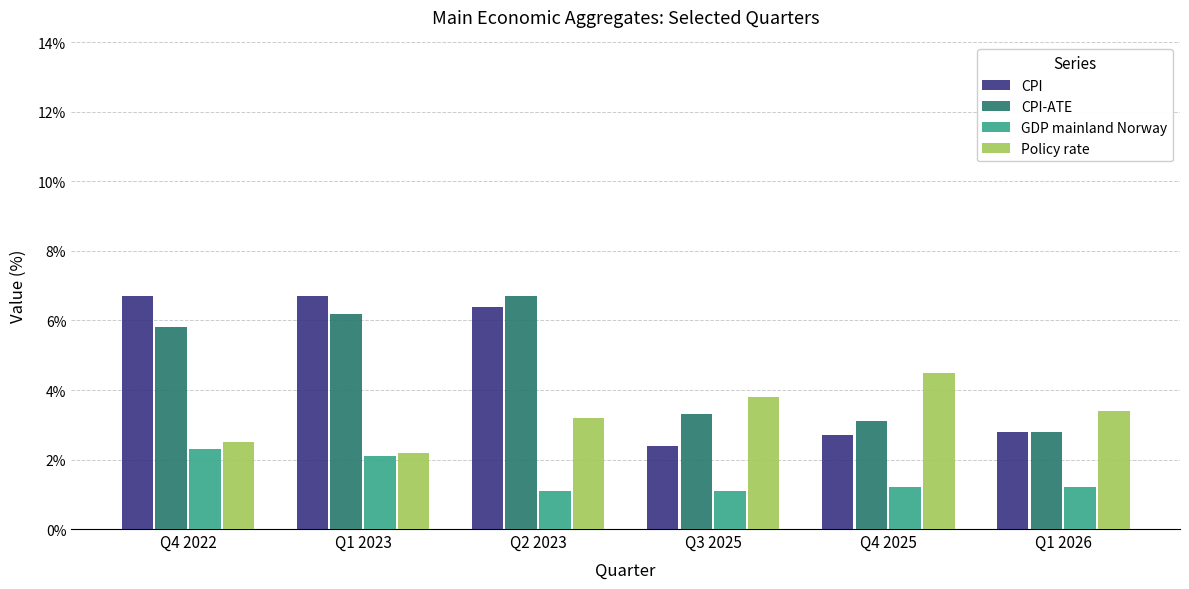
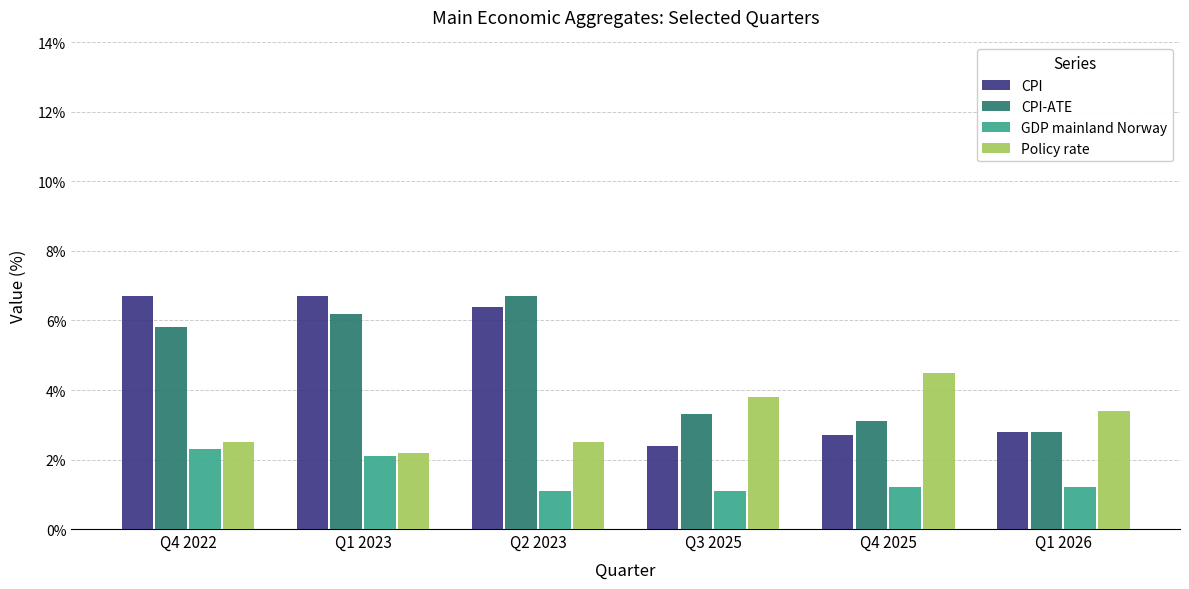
Policy rate, Q2 2023: 3.2% -> 2.5%
